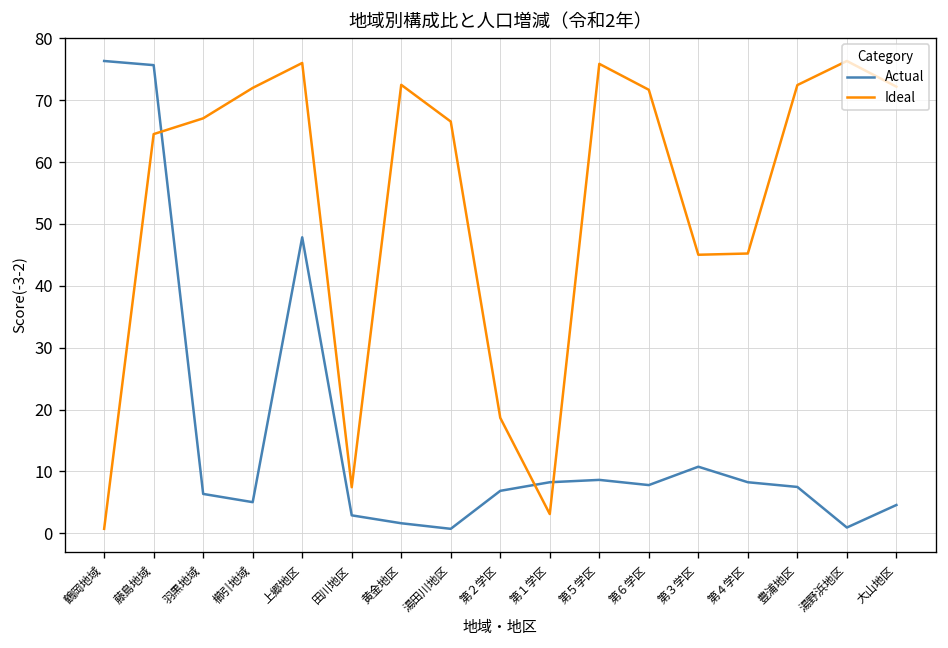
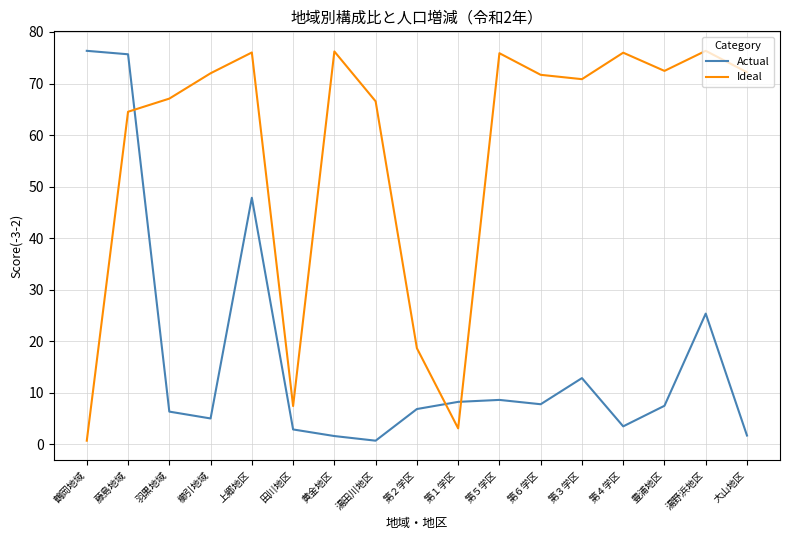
Ideal, 黄金地区: 72 -> 76
Actual, 第３学区: 11 -> 13
Ideal, 第３学区: 45 -> 71
Actual, 第４学区: 8 -> 4
Ideal, 第４学区: 45 -> 76
Actual, 湯野浜地区: 1 -> 25
Actual, 大山地区: 5 -> 2
